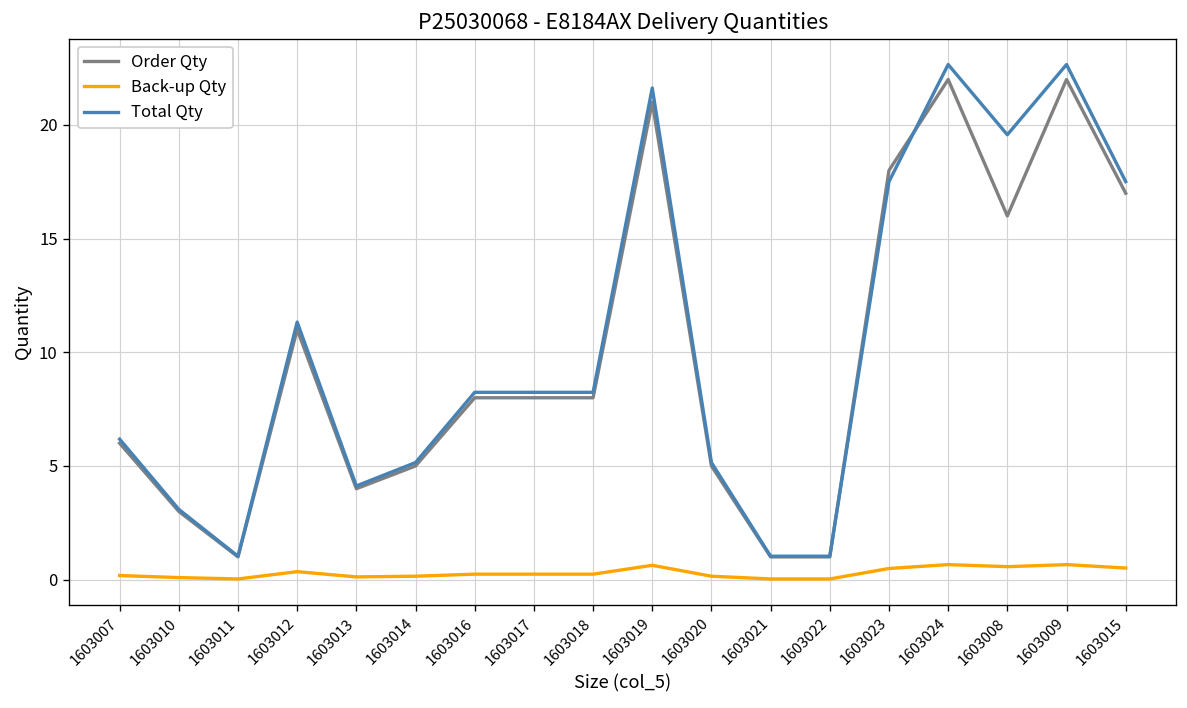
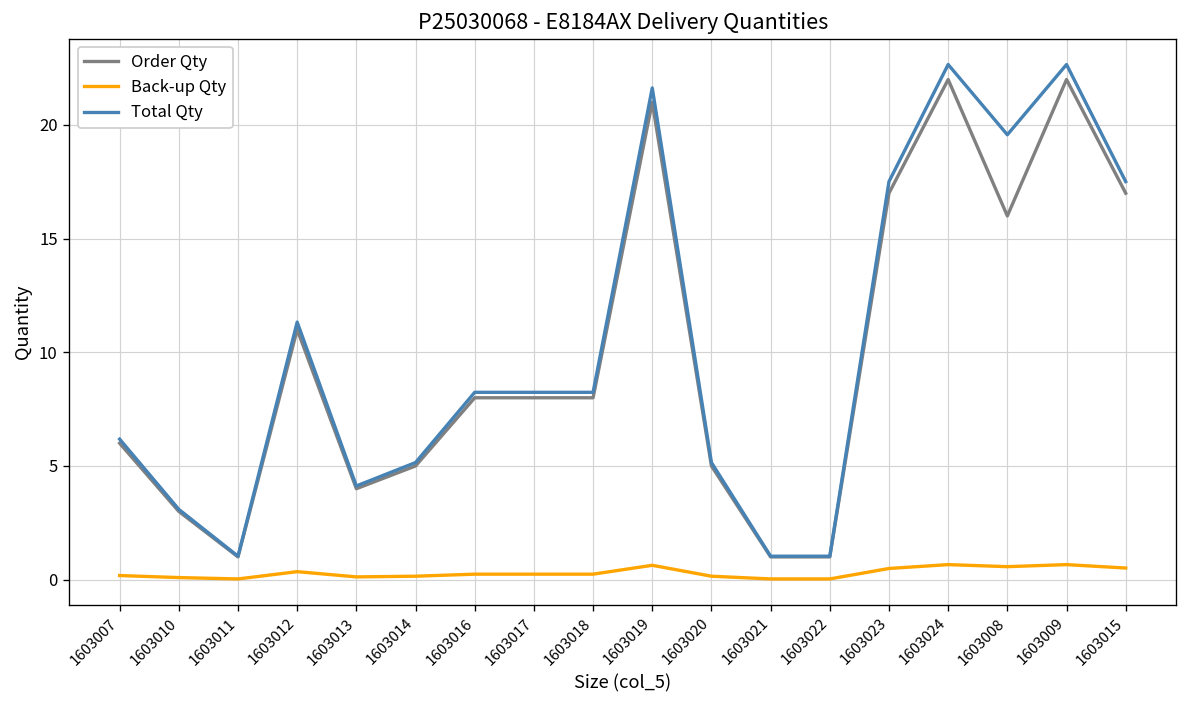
Order Qty, 1603023: 18 -> 17
